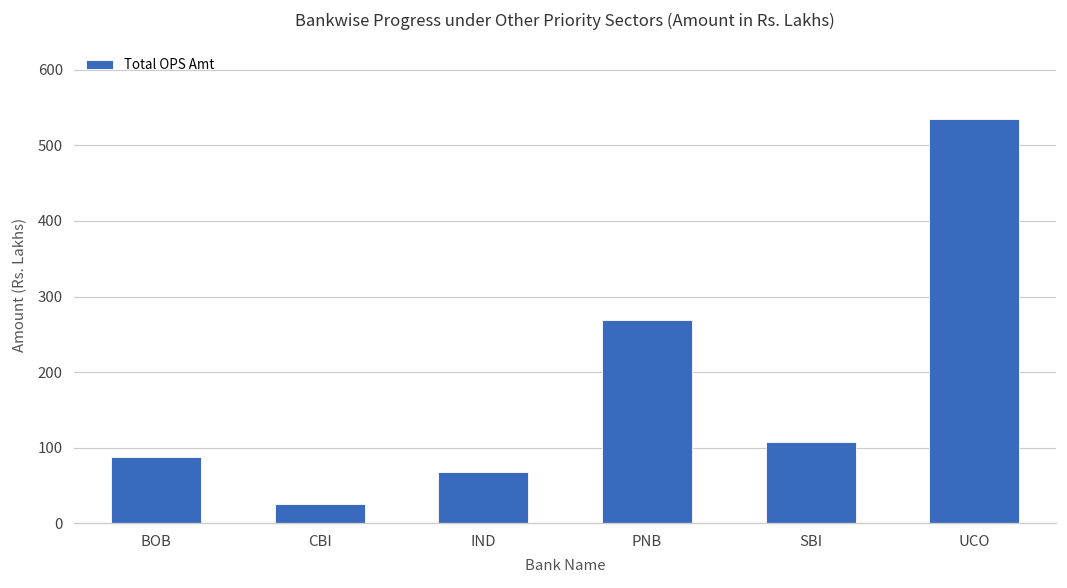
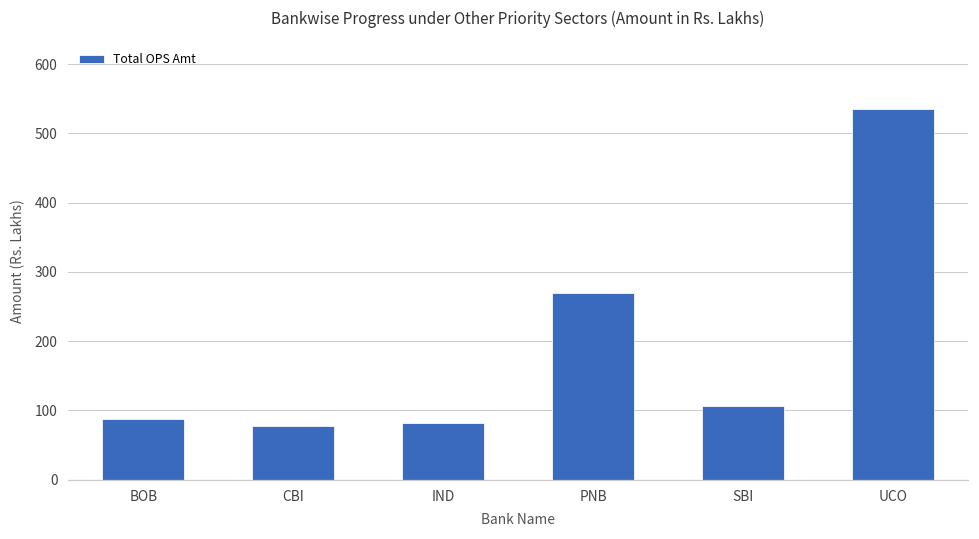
CBI: 20 -> 80
IND: 70 -> 80
